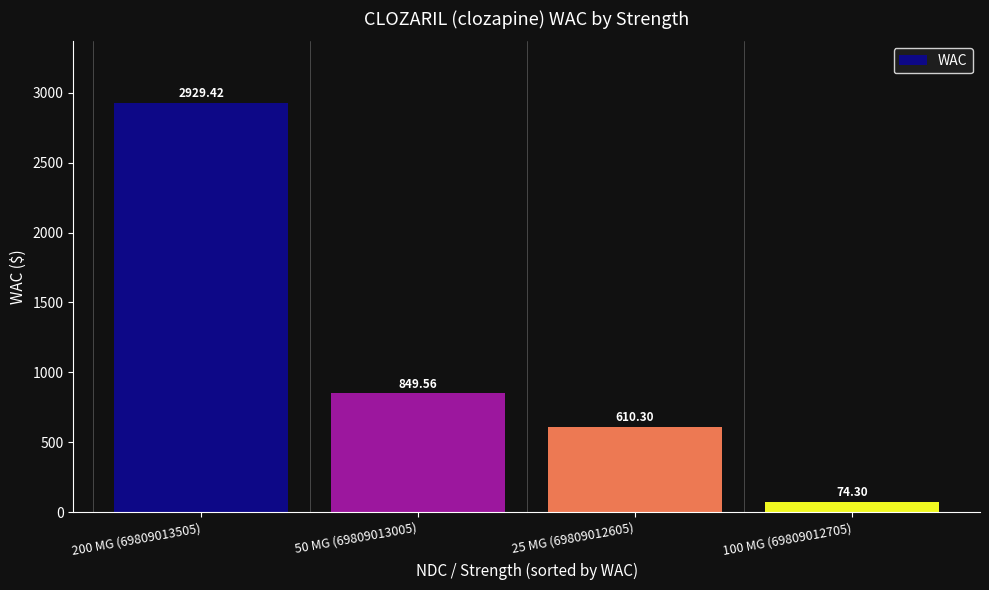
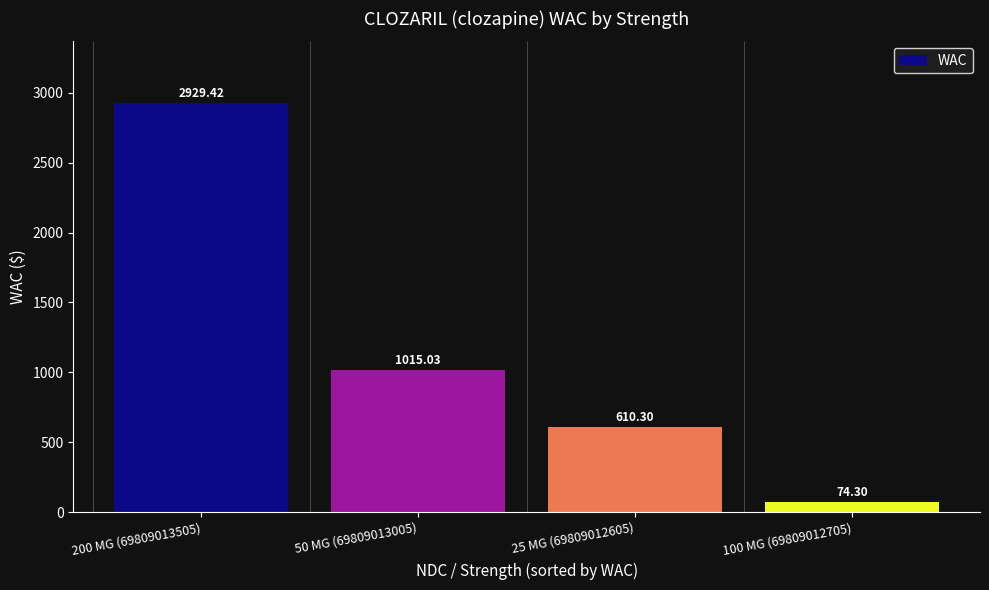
50 MG (69809013005): 849.56 -> 1015.03
